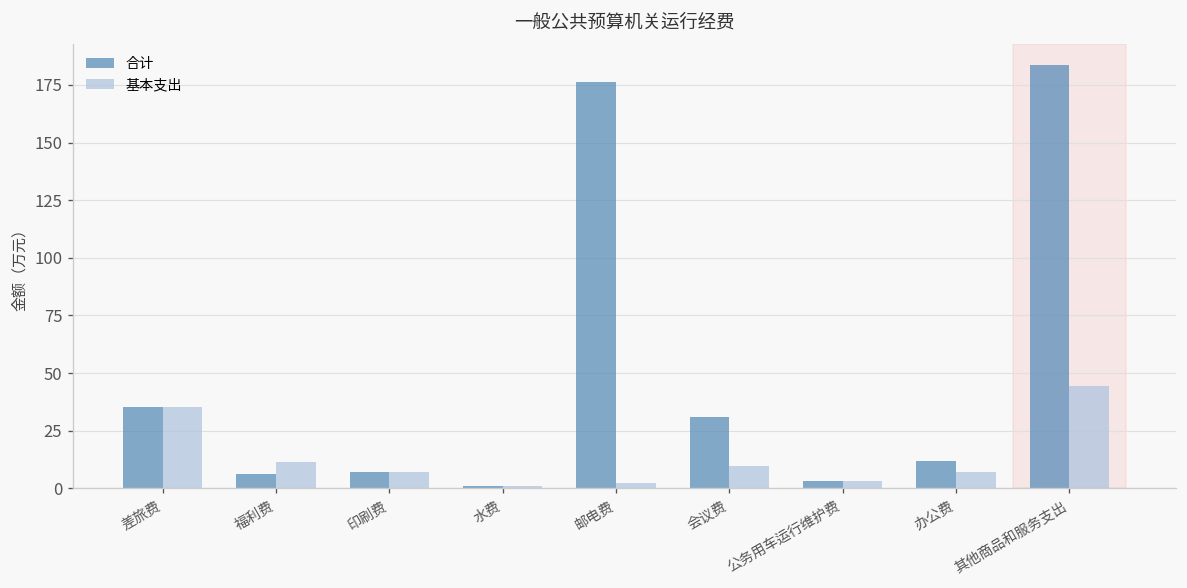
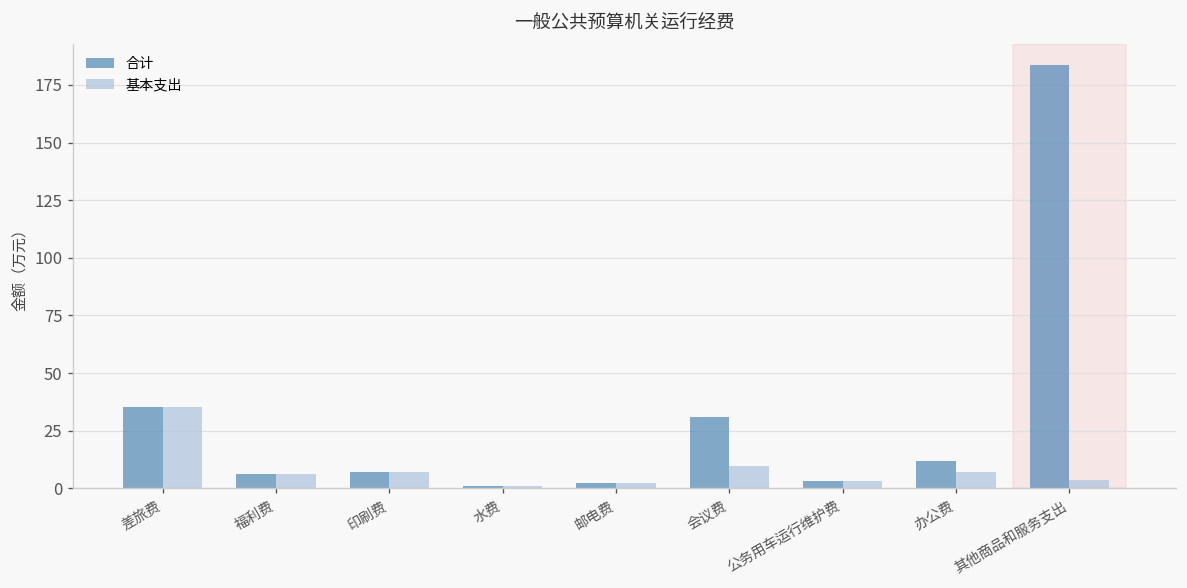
基本支出, 福利费: 12 -> 6
合计, 邮电费: 176 -> 2
基本支出, 其他商品和服务支出: 44 -> 4
